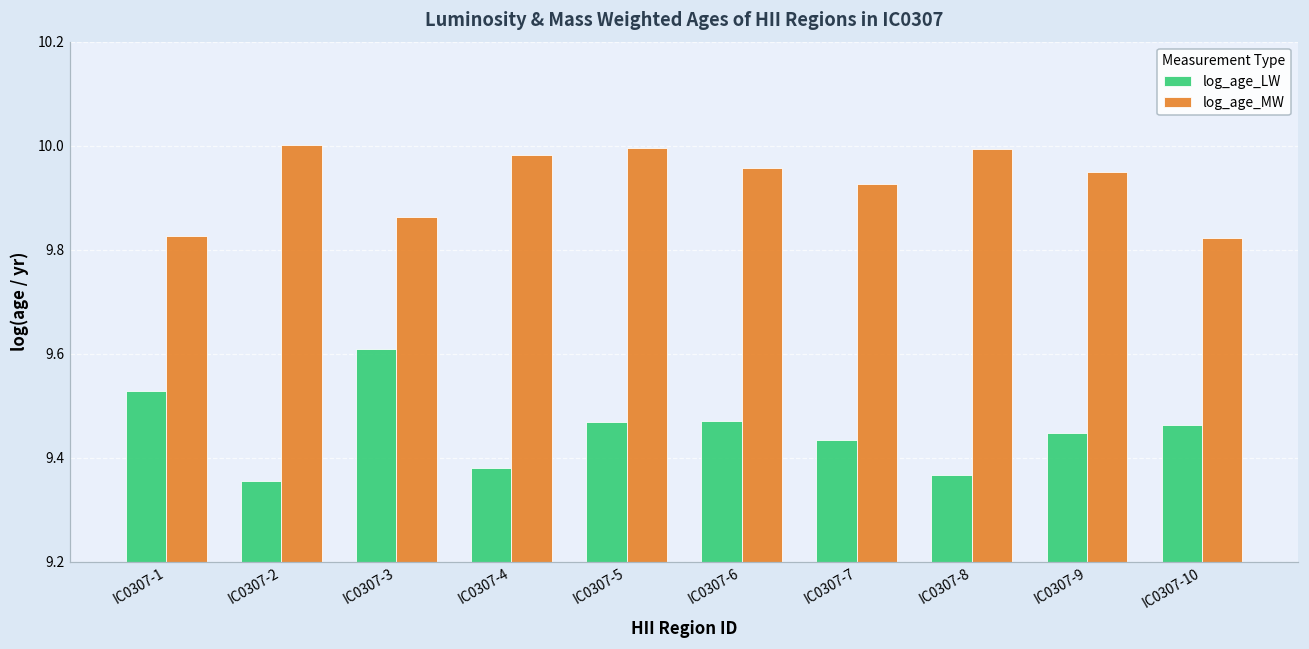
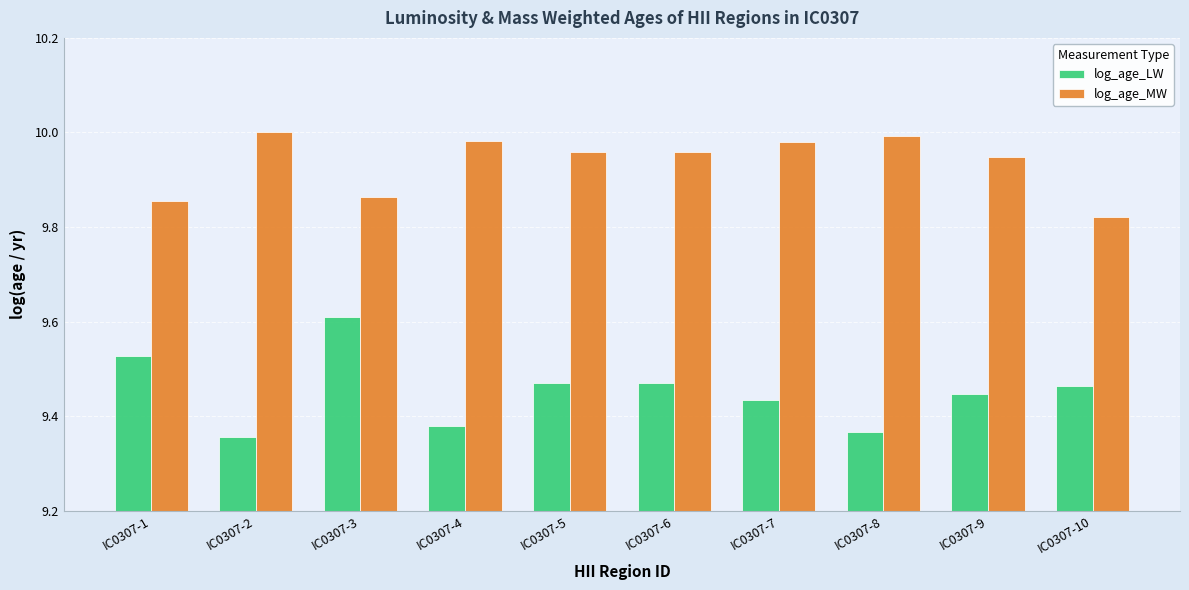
log_age_MW, IC0307-1: 9.83 -> 9.85
log_age_MW, IC0307-5: 10.00 -> 9.96
log_age_MW, IC0307-7: 9.93 -> 9.98
